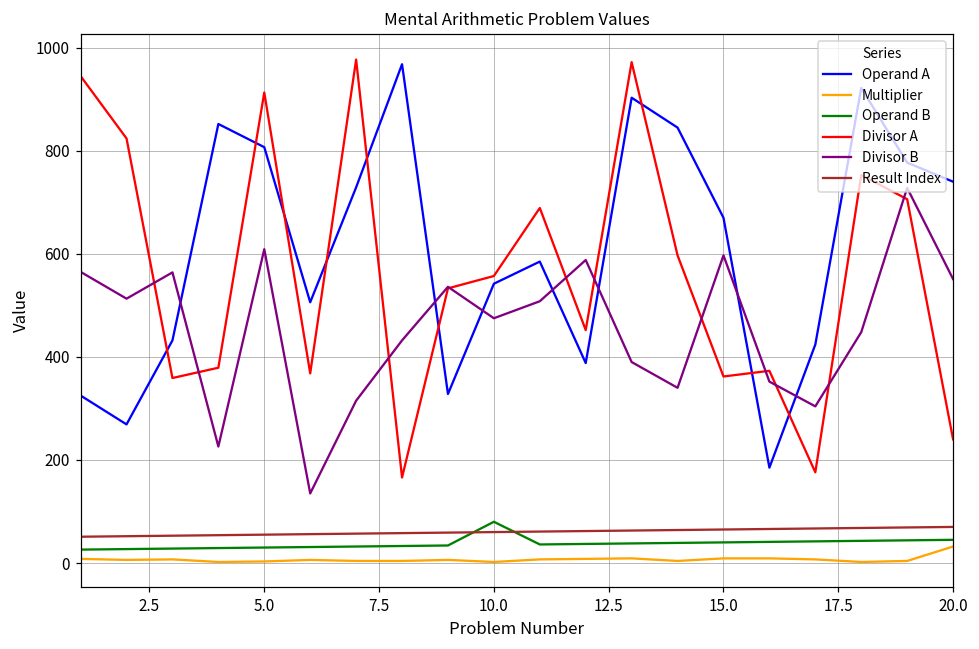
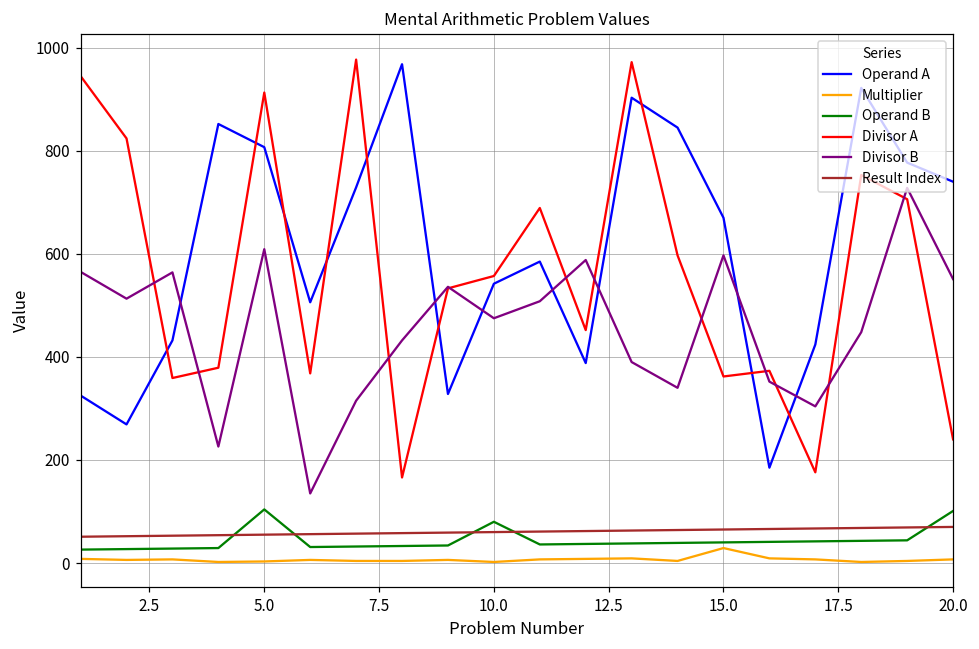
Operand B, 5.0: 30 -> 100
Multiplier, 15.0: 10 -> 30
Multiplier, 20.0: 30 -> 10
Operand B, 20.0: 50 -> 100
